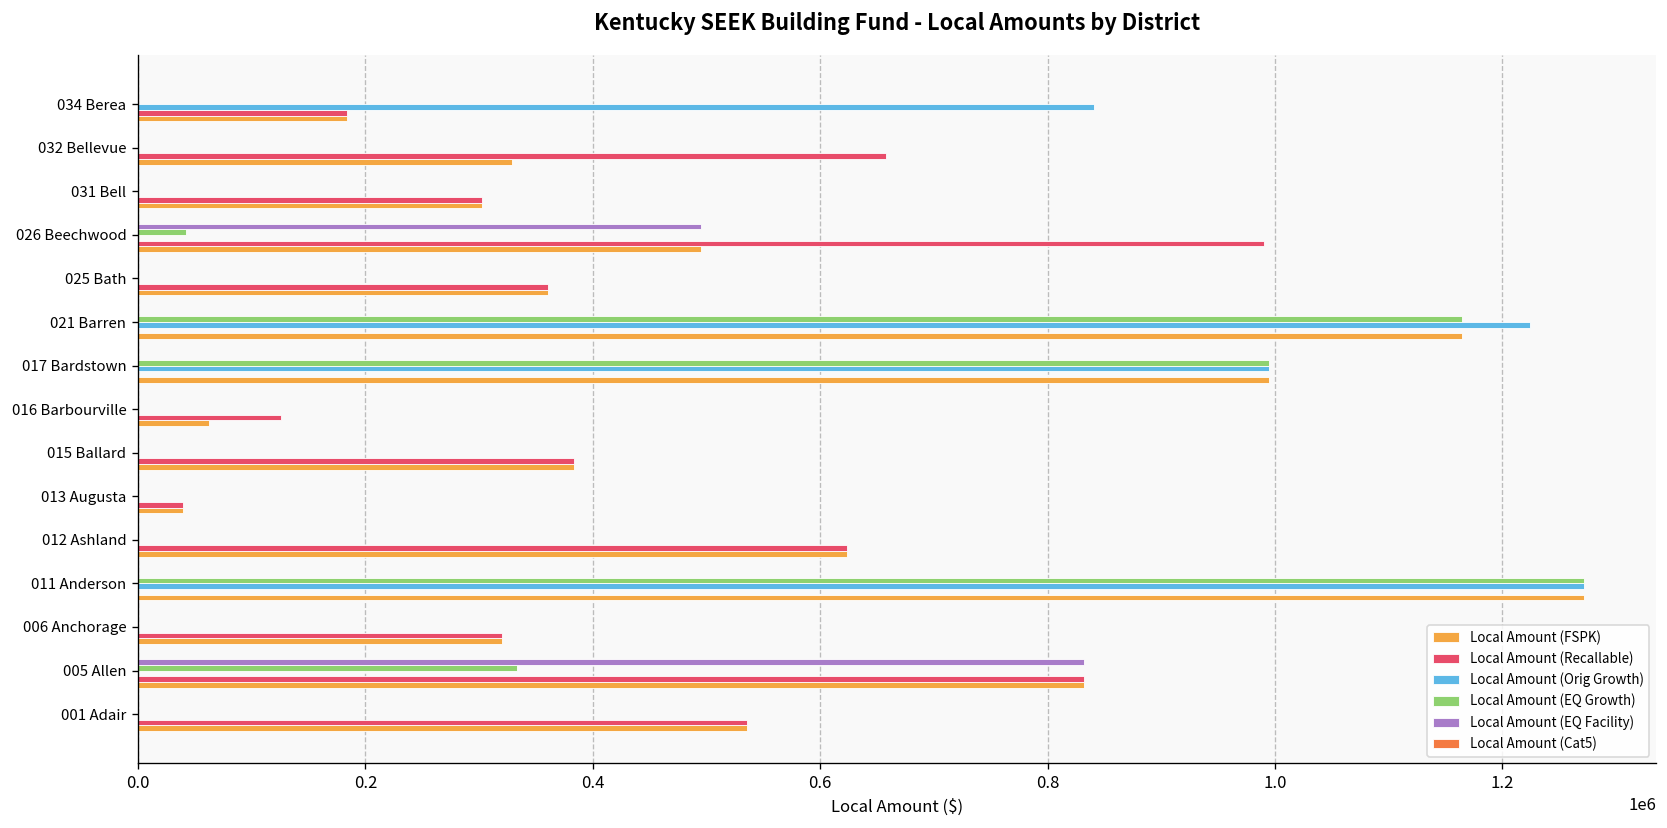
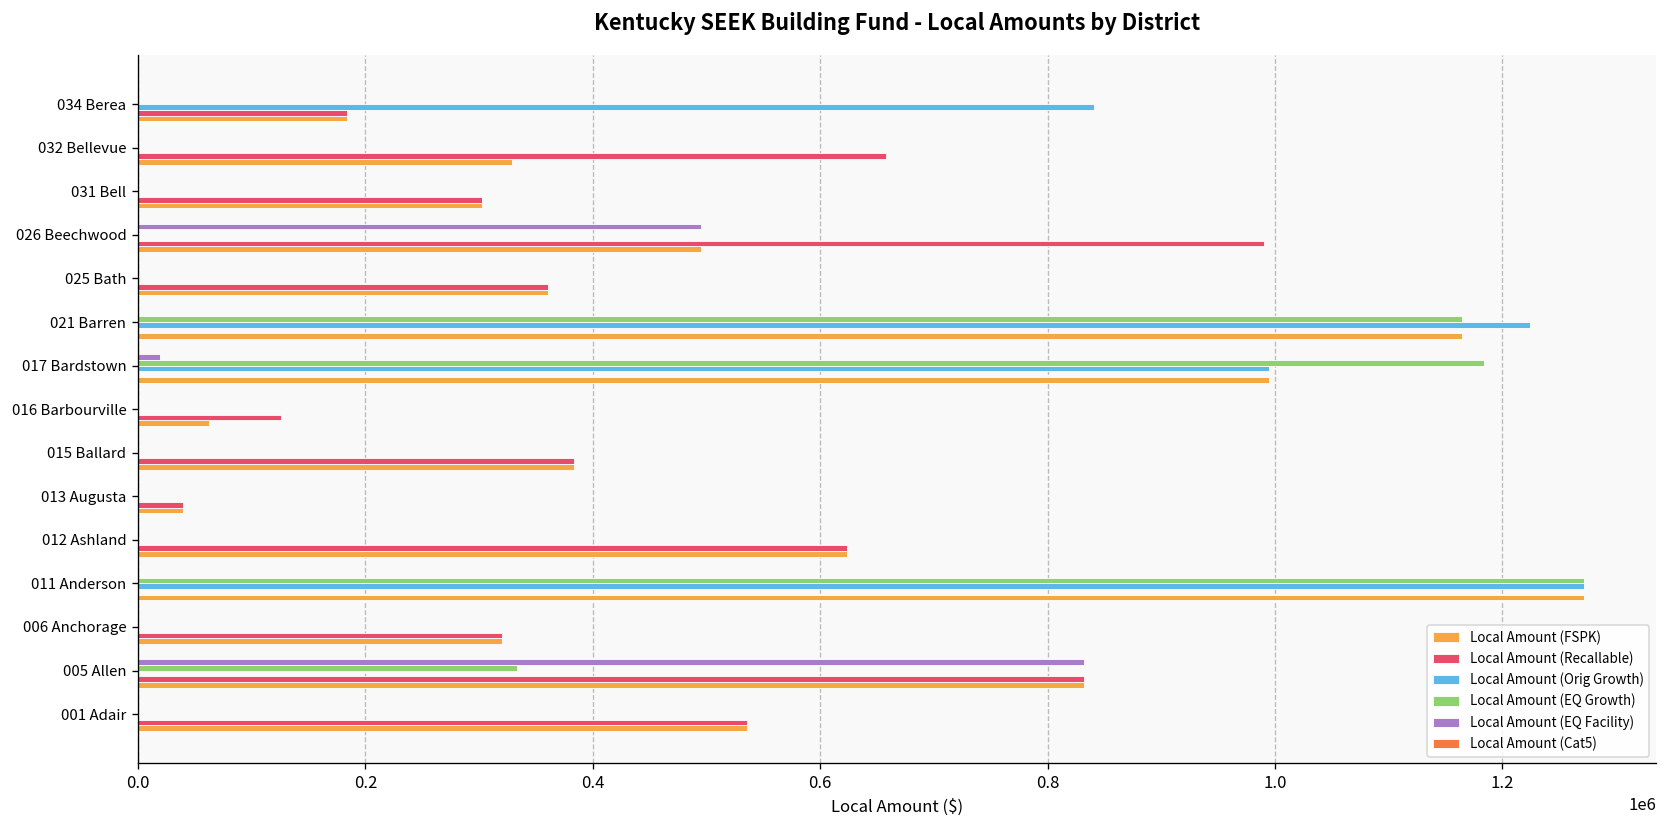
Local Amount (EQ Growth), 026 Beechwood: 40000 -> 0
Local Amount (EQ Facility), 017 Bardstown: 0 -> 20000
Local Amount (EQ Growth), 017 Bardstown: 990000 -> 1180000
